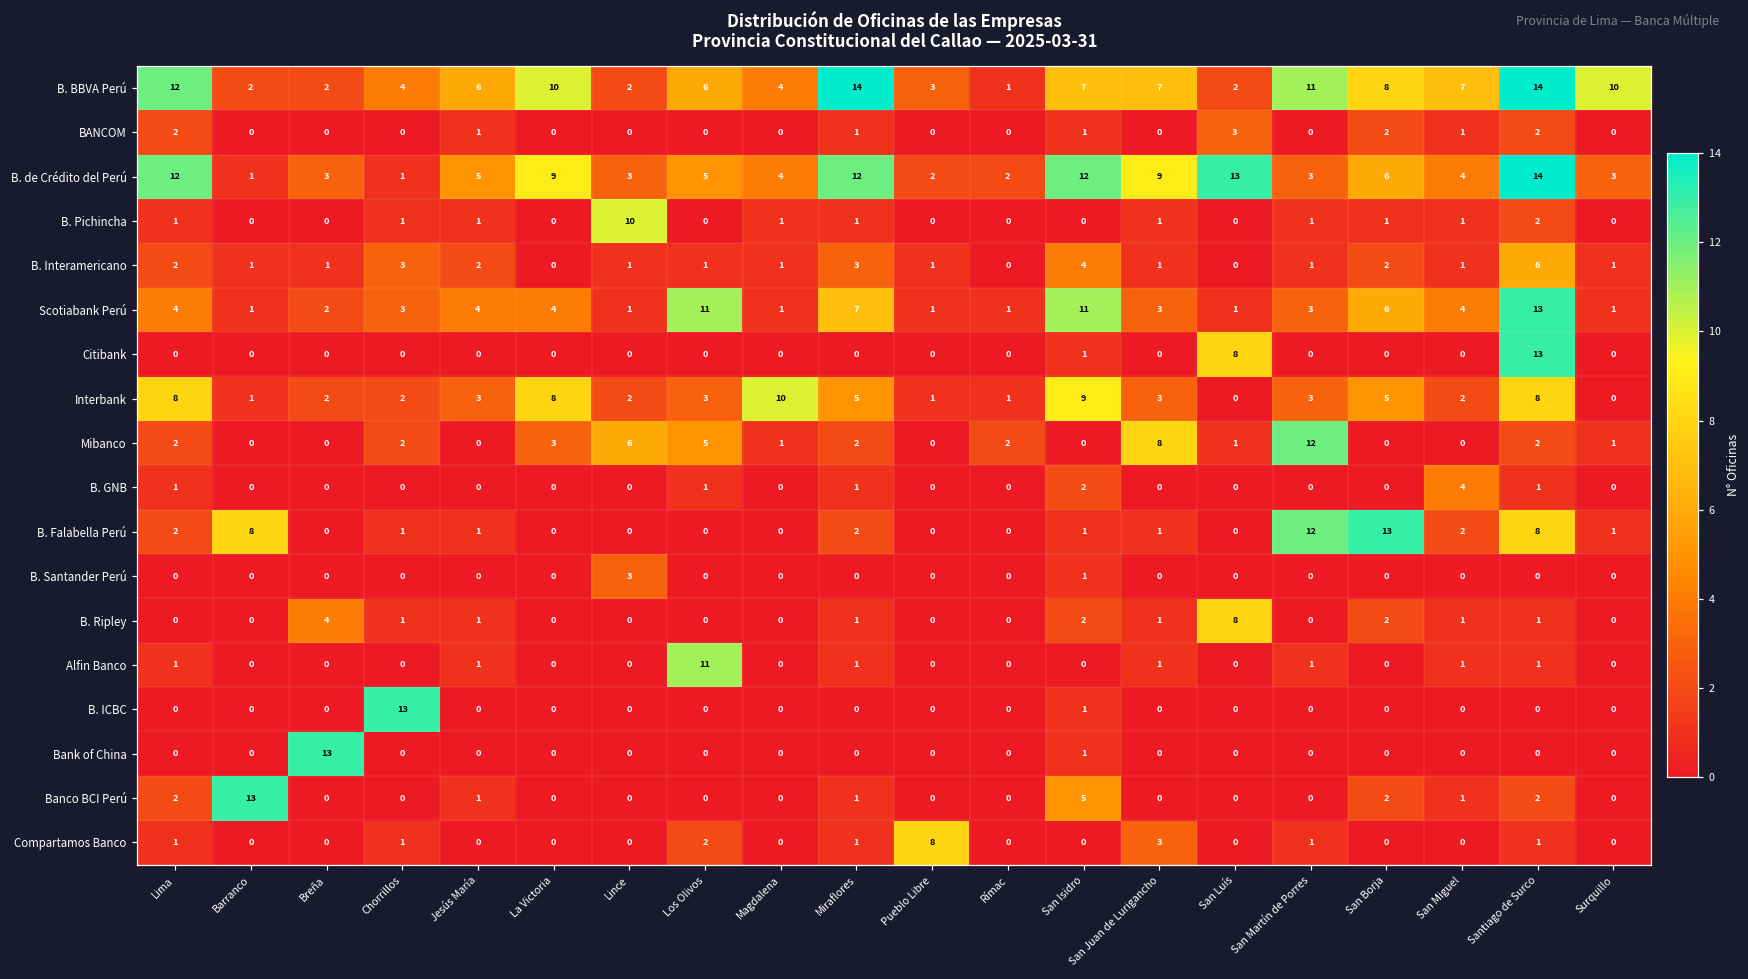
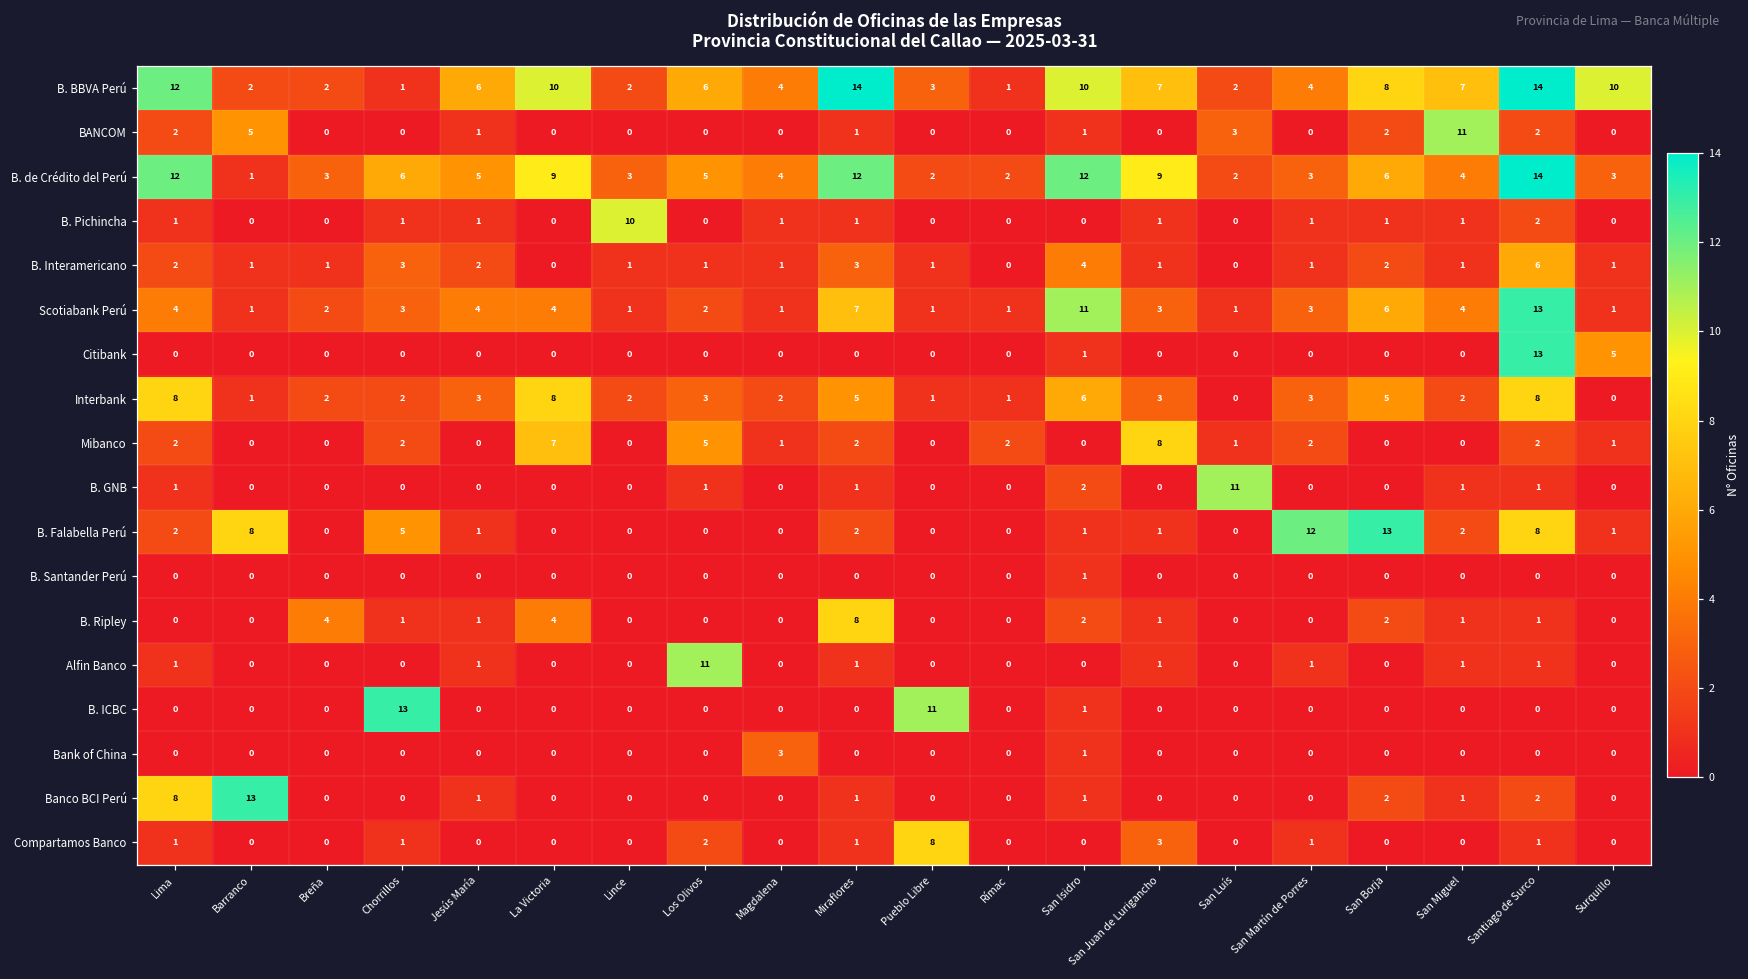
B. BBVA Perú, Chorrillos: 4 -> 1
B. BBVA Perú, San Isidro: 7 -> 10
B. BBVA Perú, San Martín de Porres: 11 -> 4
BANCOM, Barranco: 0 -> 5
BANCOM, San Miguel: 1 -> 11
B. de Crédito del Perú, Chorrillos: 1 -> 6
B. de Crédito del Perú, San Luís: 13 -> 2
Scotiabank Perú, Los Olivos: 11 -> 2
Citibank, San Luís: 8 -> 0
Citibank, Surquillo: 0 -> 5
Interbank, Magdalena: 10 -> 2
Interbank, San Isidro: 9 -> 6
Mibanco, La Victoria: 3 -> 7
Mibanco, Lince: 6 -> 0
Mibanco, San Martín de Porres: 12 -> 2
B. GNB, San Luís: 0 -> 11
B. GNB, San Miguel: 4 -> 1
B. Falabella Perú, Chorrillos: 1 -> 5
B. Santander Perú, Lince: 3 -> 0
B. Ripley, La Victoria: 0 -> 4
B. Ripley, Miraflores: 1 -> 8
B. Ripley, San Luís: 8 -> 0
B. ICBC, Pueblo Libre: 0 -> 11
Bank of China, Breña: 13 -> 0
Bank of China, Magdalena: 0 -> 3
Banco BCI Perú, Lima: 2 -> 8
Banco BCI Perú, San Isidro: 5 -> 1
